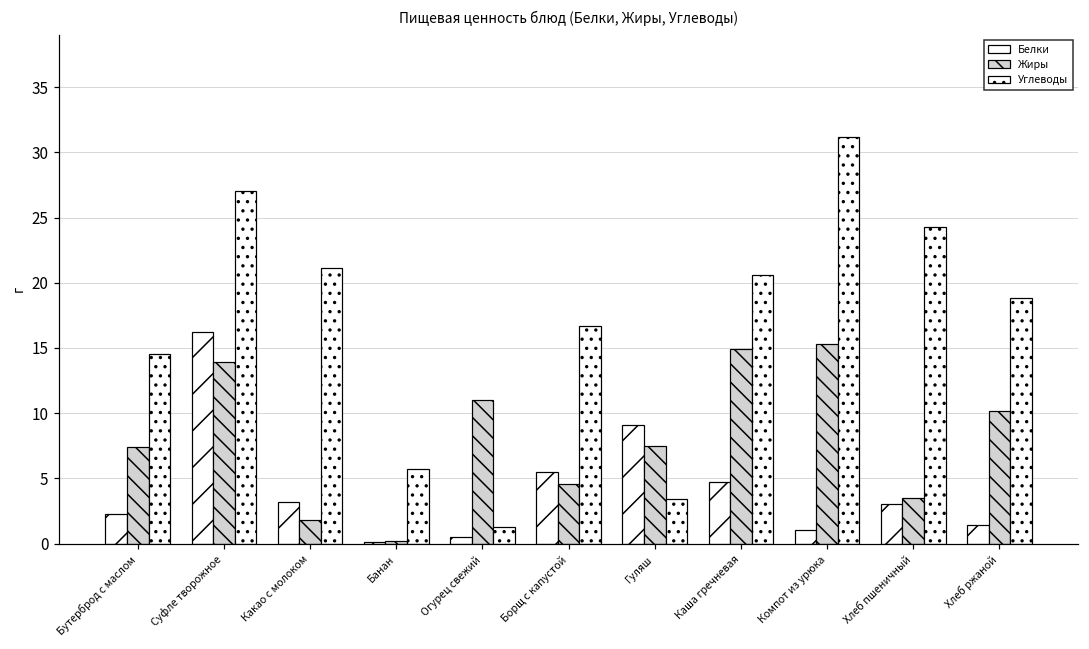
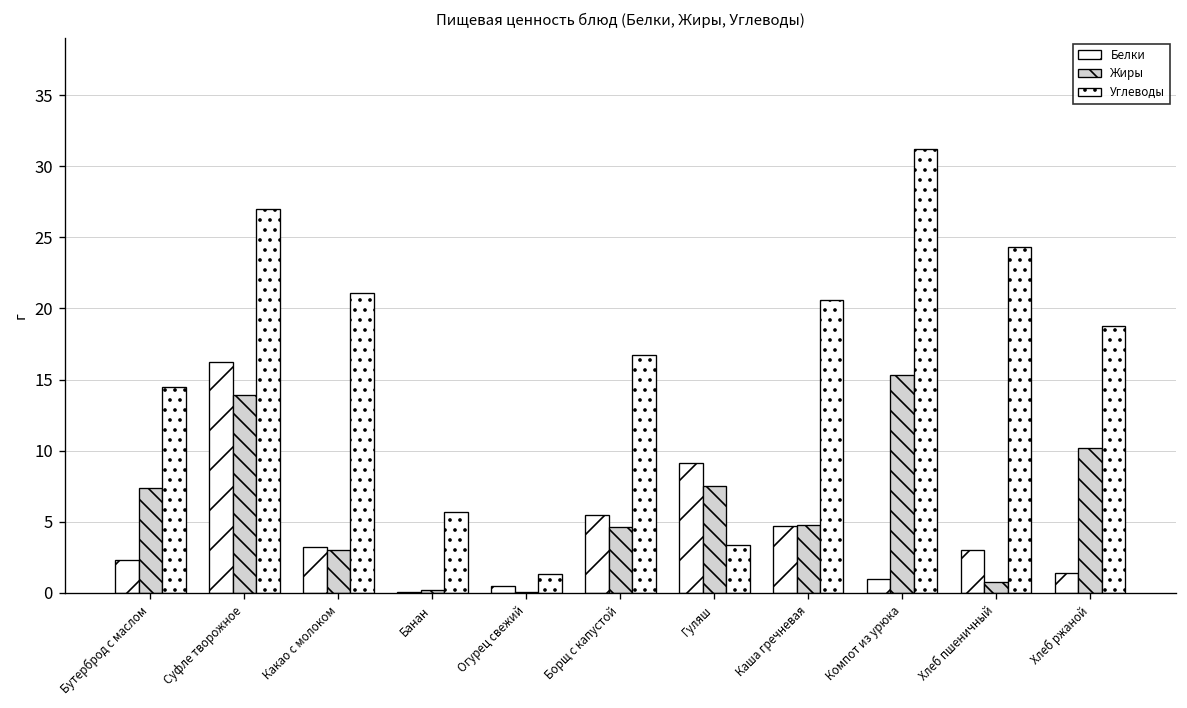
Жиры, Какао с молоком: 1.8 -> 3.0
Жиры, Огурец свежий: 11.0 -> 0.1
Жиры, Каша гречневая: 14.9 -> 4.8
Жиры, Хлеб пшеничный: 3.5 -> 0.8
